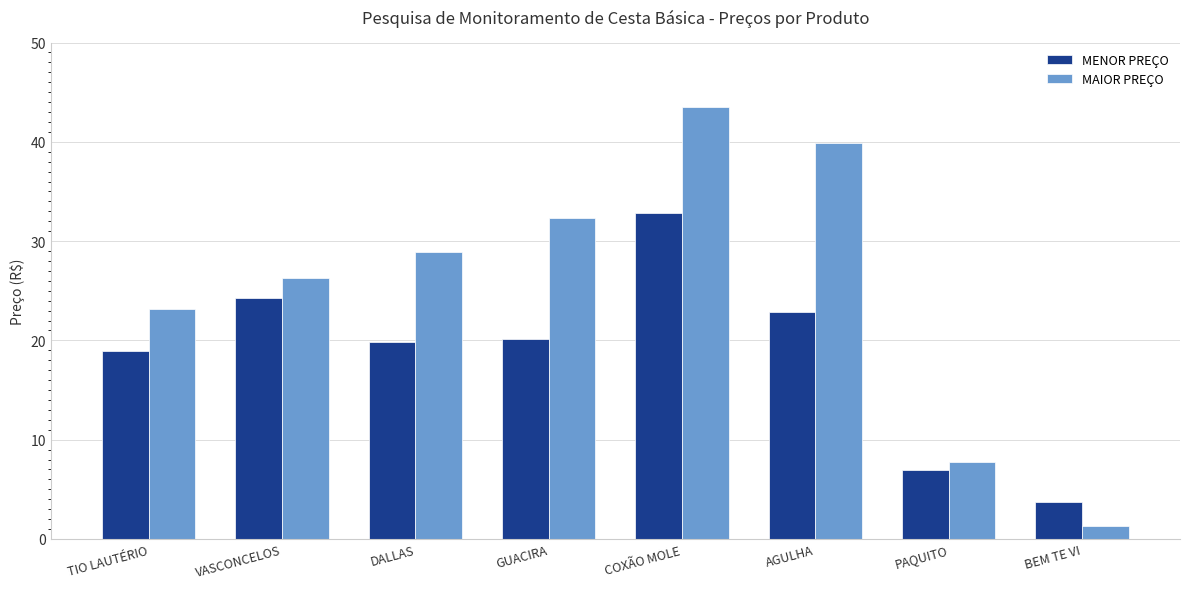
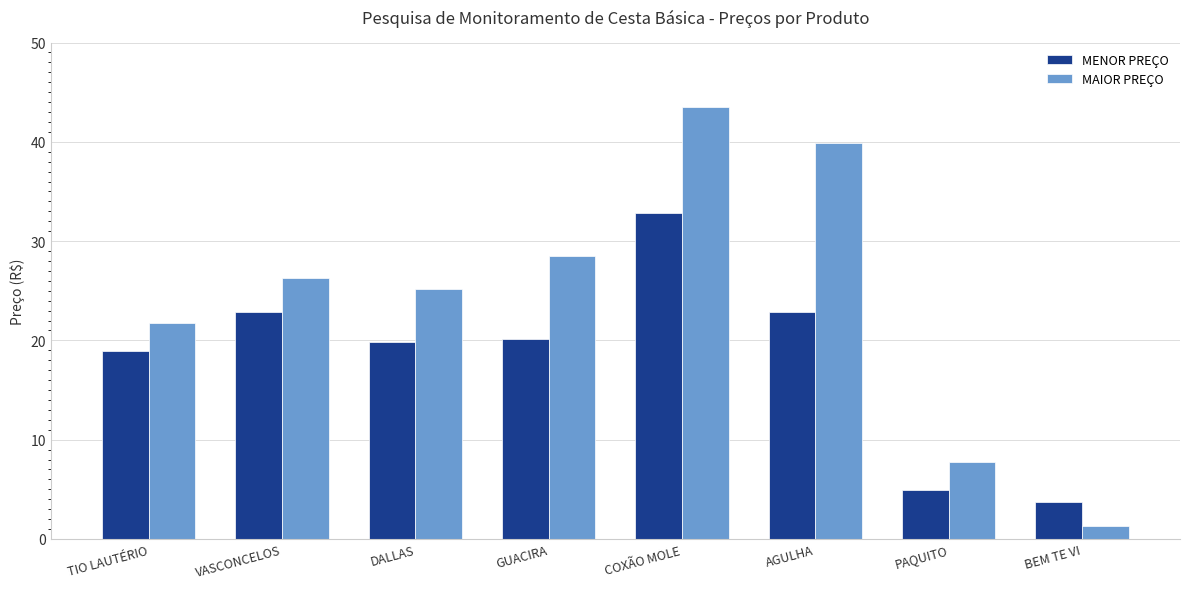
MAIOR PREÇO, TIO LAUTÉRIO: 23 -> 22
MENOR PREÇO, VASCONCELOS: 24 -> 23
MAIOR PREÇO, DALLAS: 29 -> 25
MAIOR PREÇO, GUACIRA: 32 -> 29
MENOR PREÇO, PAQUITO: 7 -> 5
